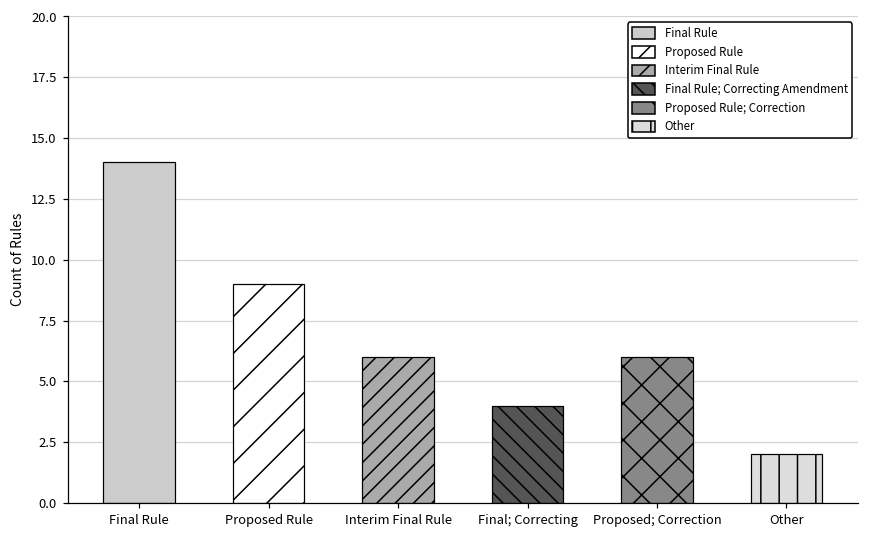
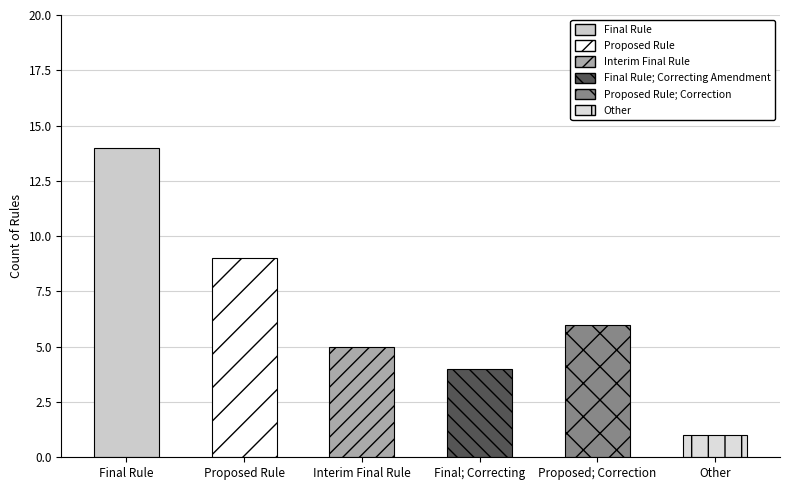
Interim Final Rule: 6 -> 5
Other: 2 -> 1
